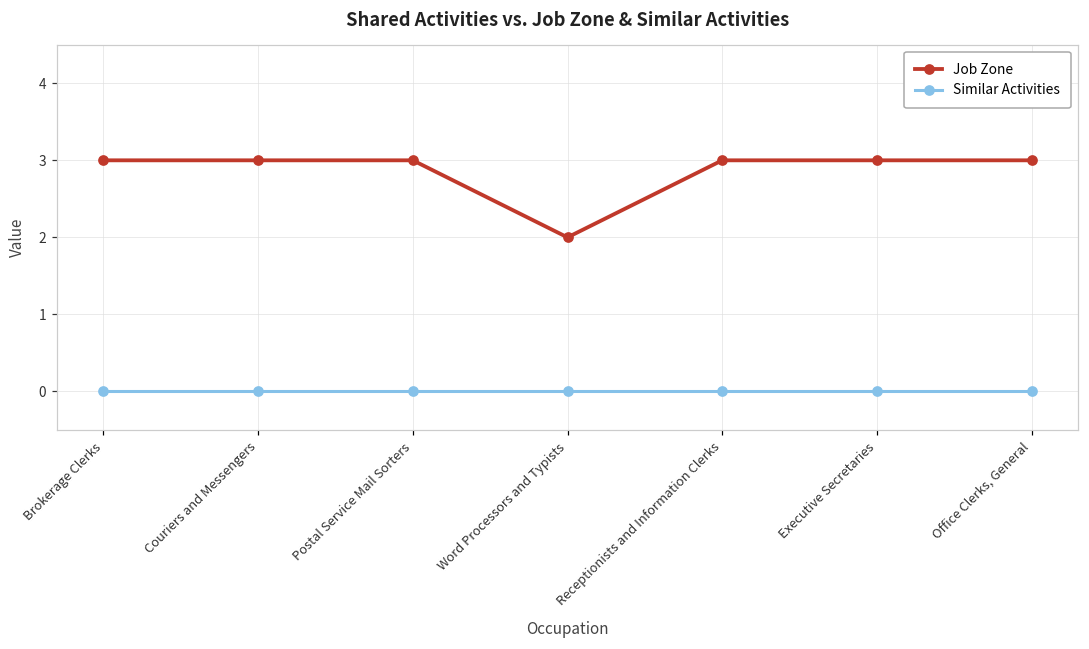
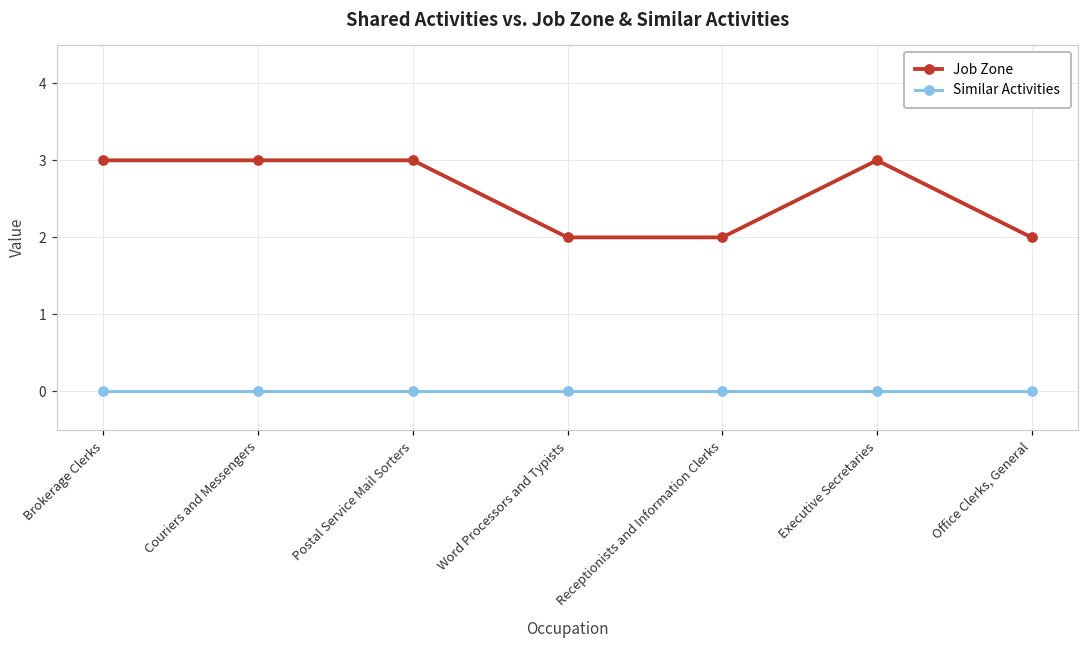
Job Zone, Receptionists and Information Clerks: 3 -> 2
Job Zone, Office Clerks, General: 3 -> 2
